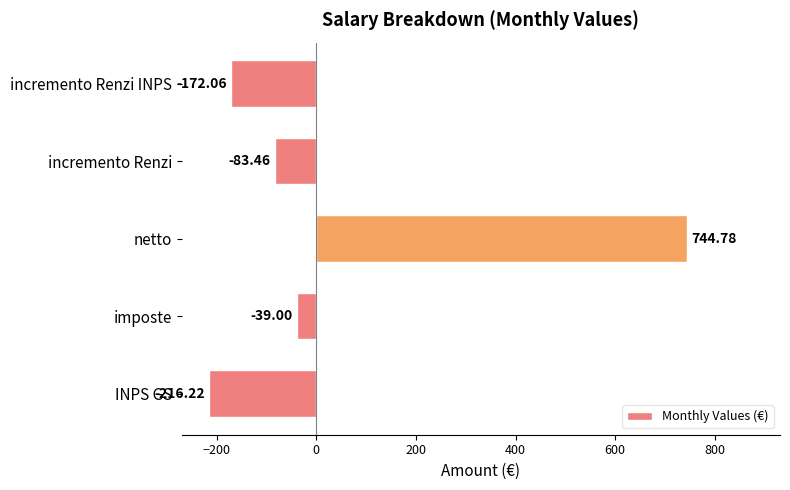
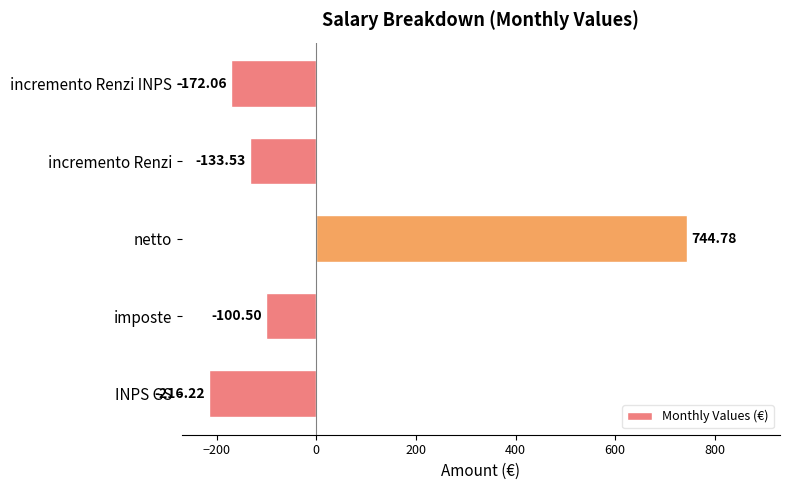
incremento Renzi: -83.46 -> -133.53
imposte: -39.00 -> -100.50
